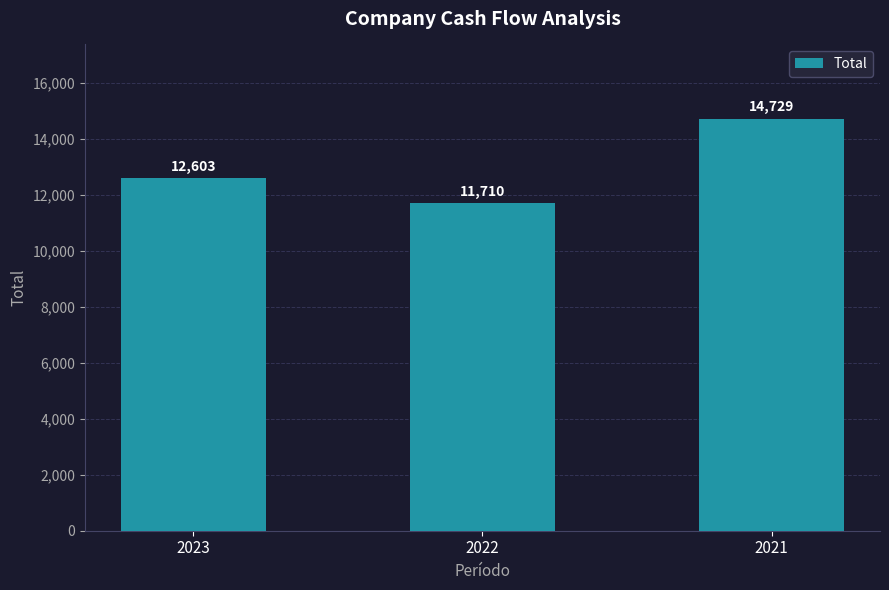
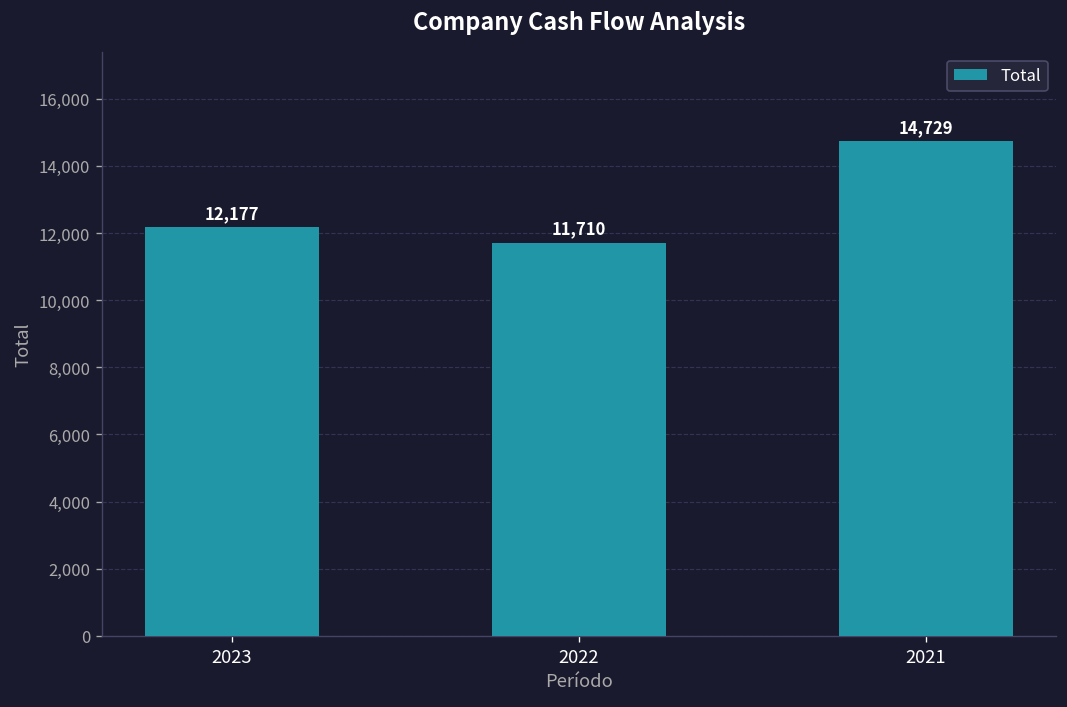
2023: 12,603 -> 12,177
